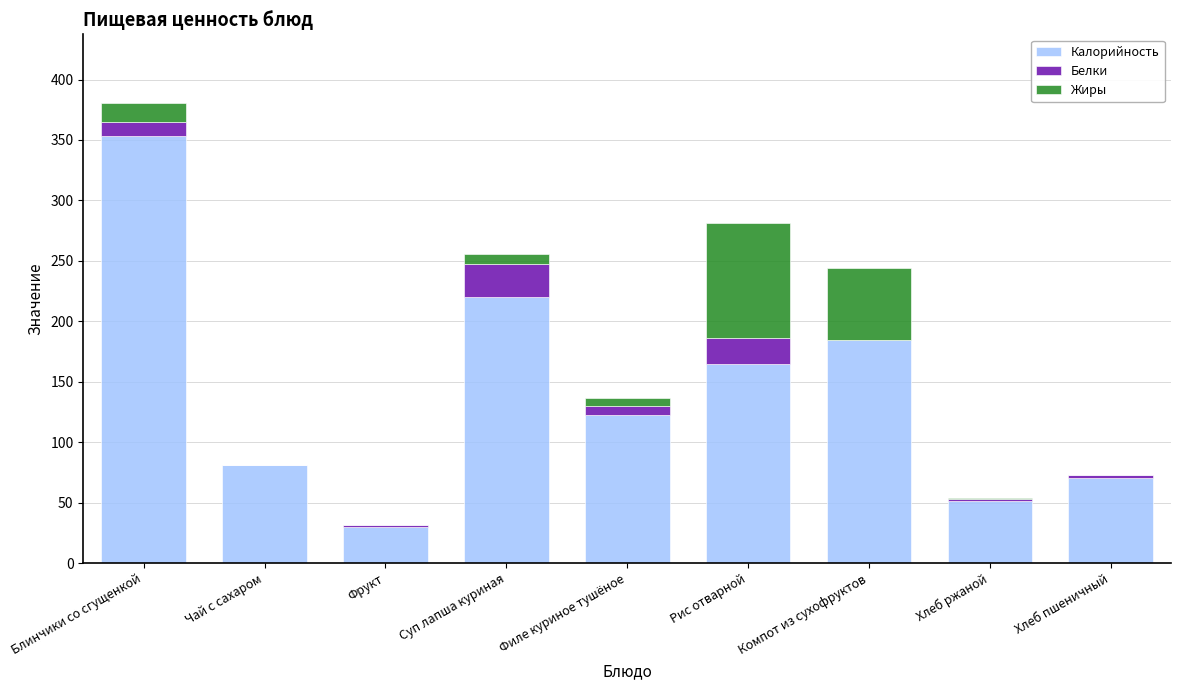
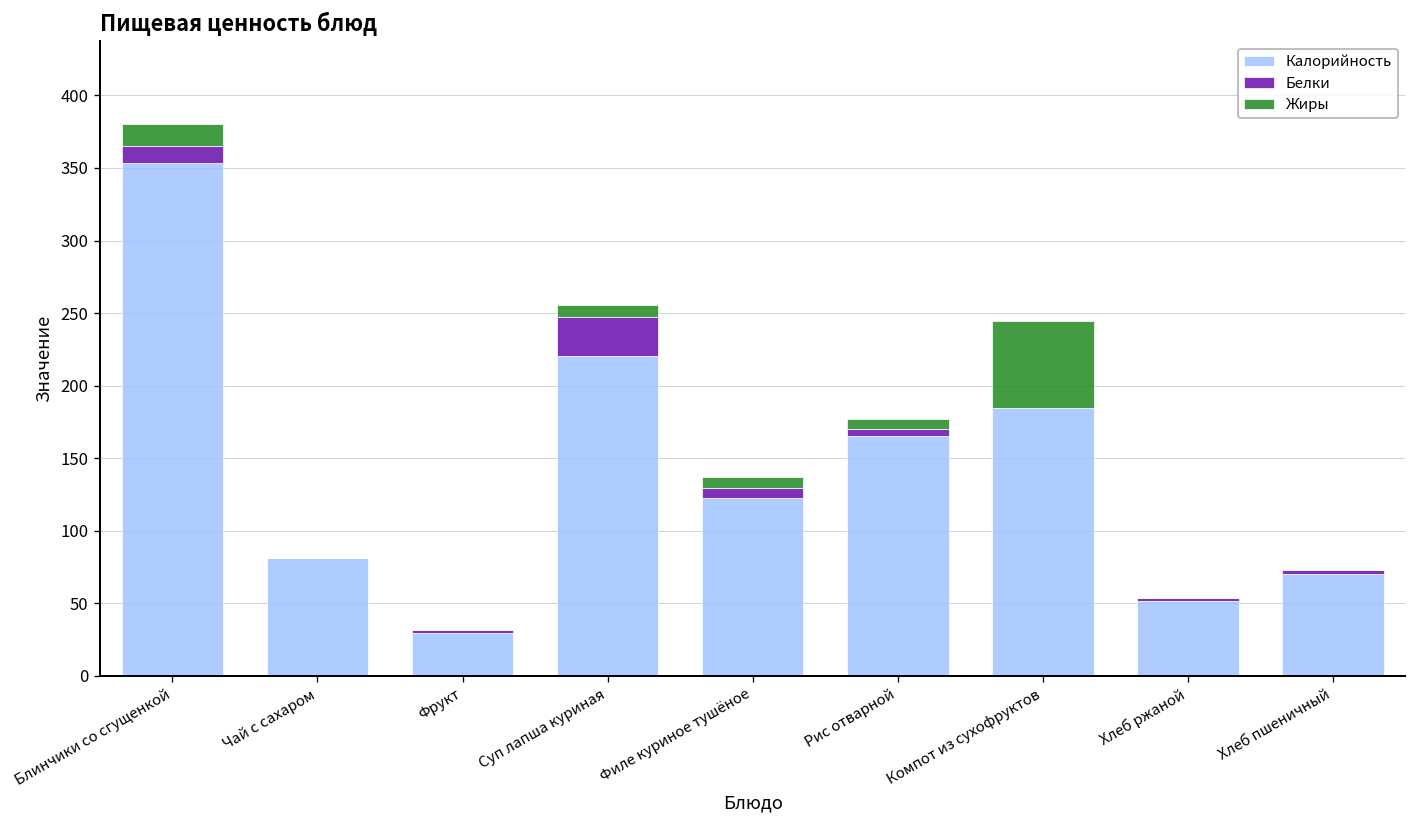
Белки, Рис отварной: 21 -> 5
Жиры, Рис отварной: 95 -> 7
